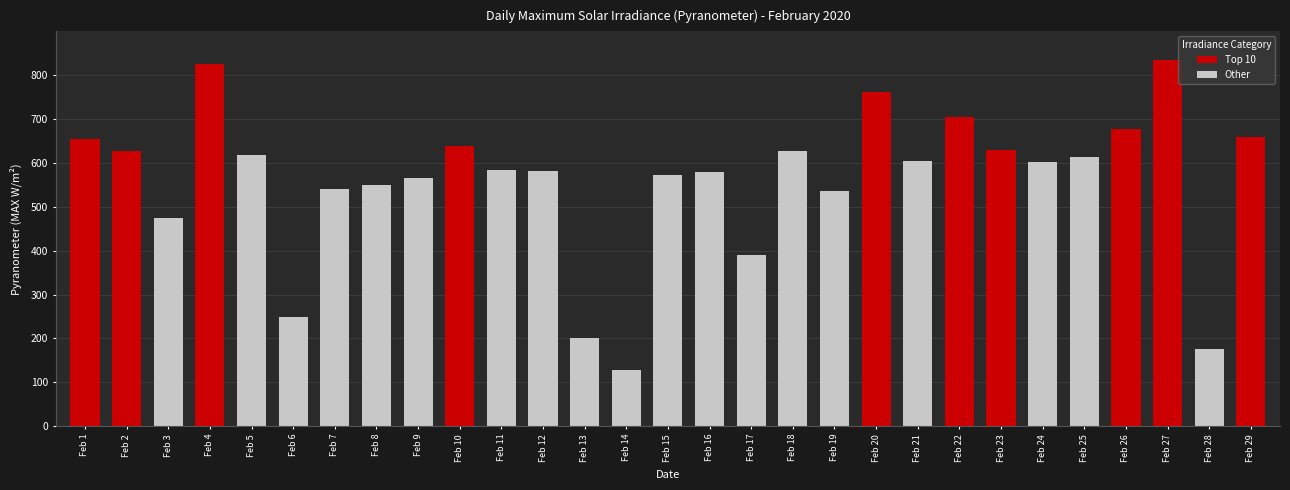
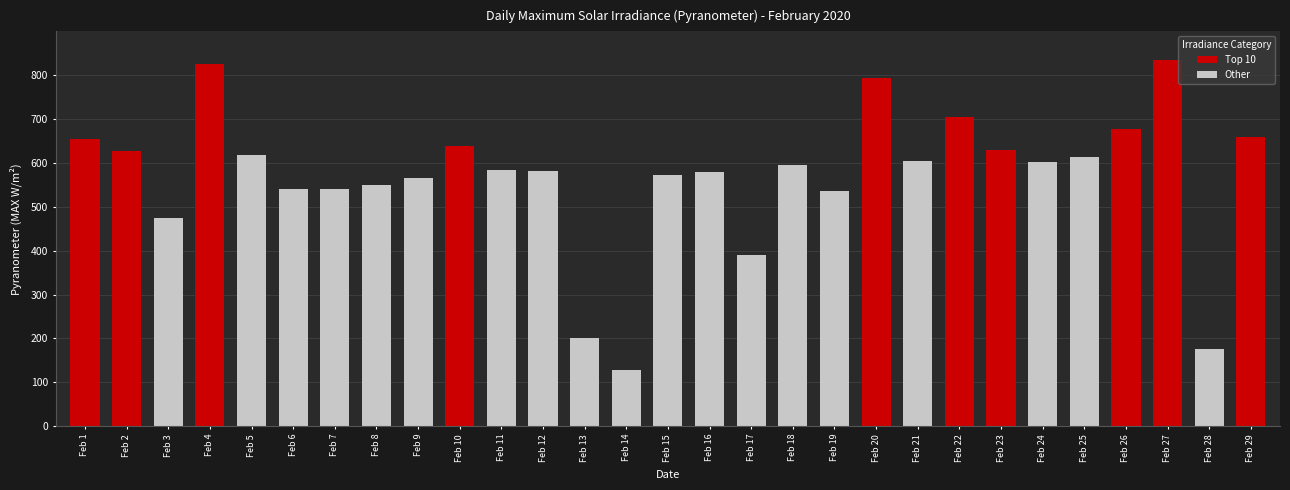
Feb 6: 250 -> 540
Feb 18: 630 -> 590
Feb 20: 760 -> 790
